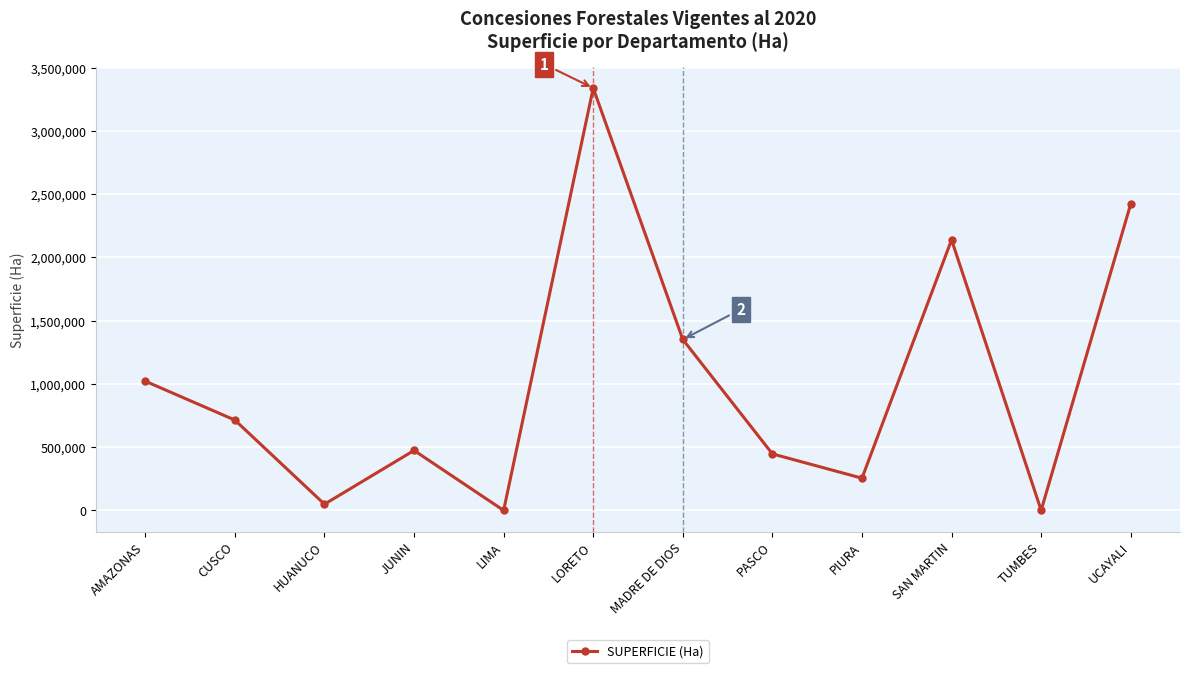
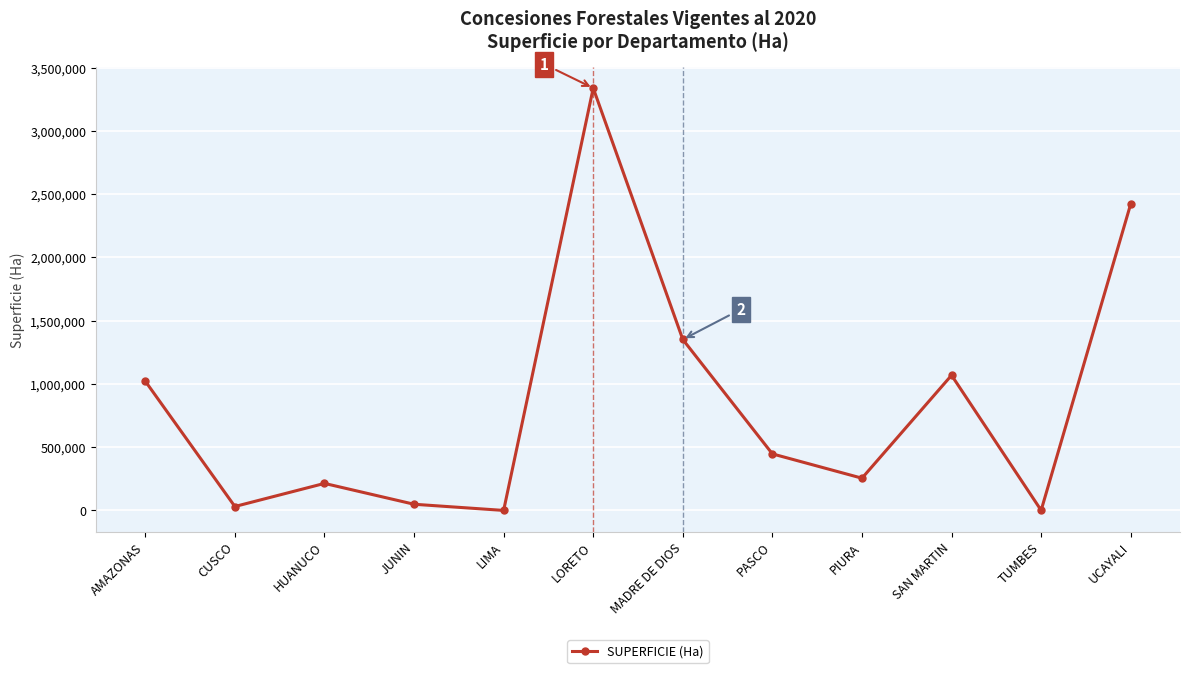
CUSCO: 710,000 -> 30,000
HUANUCO: 50,000 -> 210,000
JUNIN: 470,000 -> 50,000
SAN MARTIN: 2,140,000 -> 1,070,000
